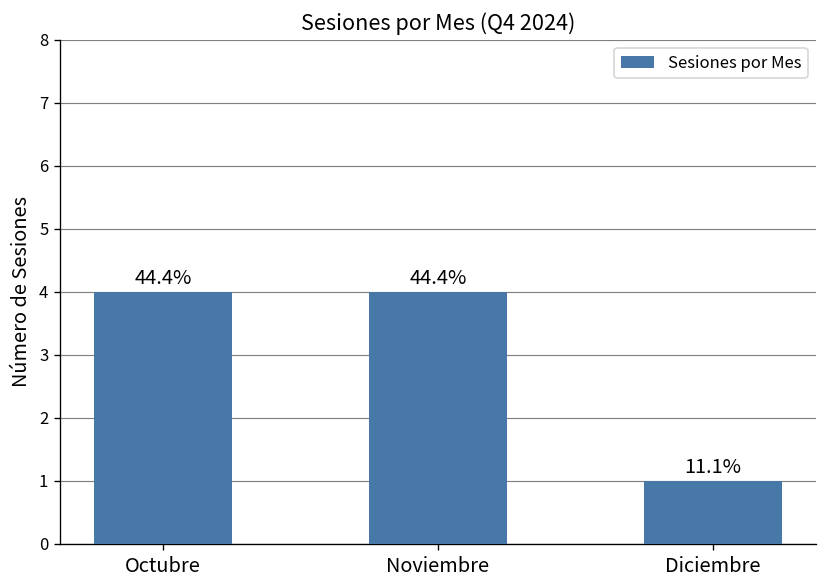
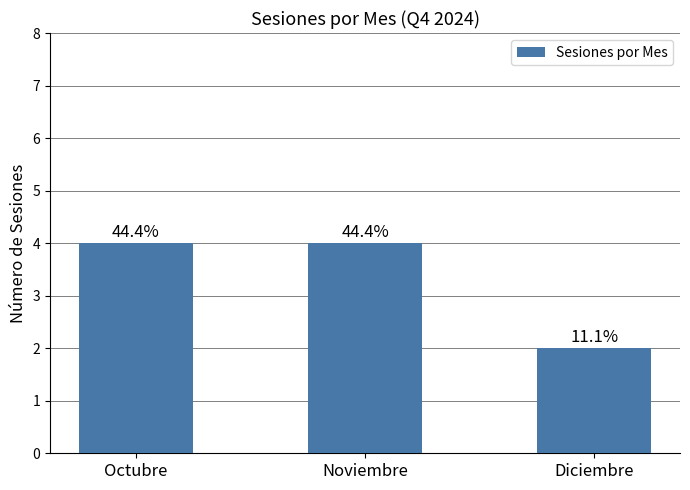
Diciembre: 1 -> 2
